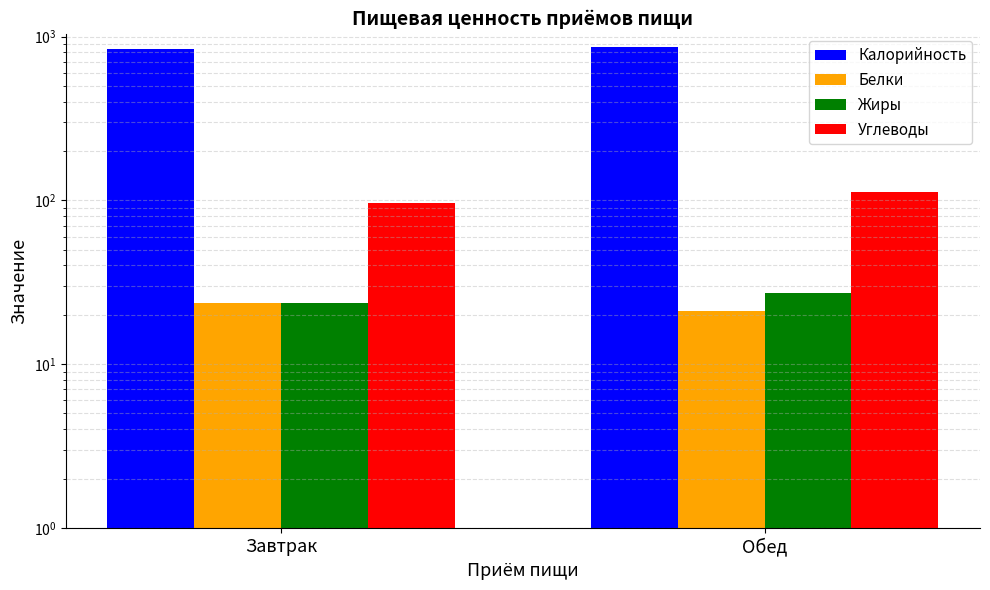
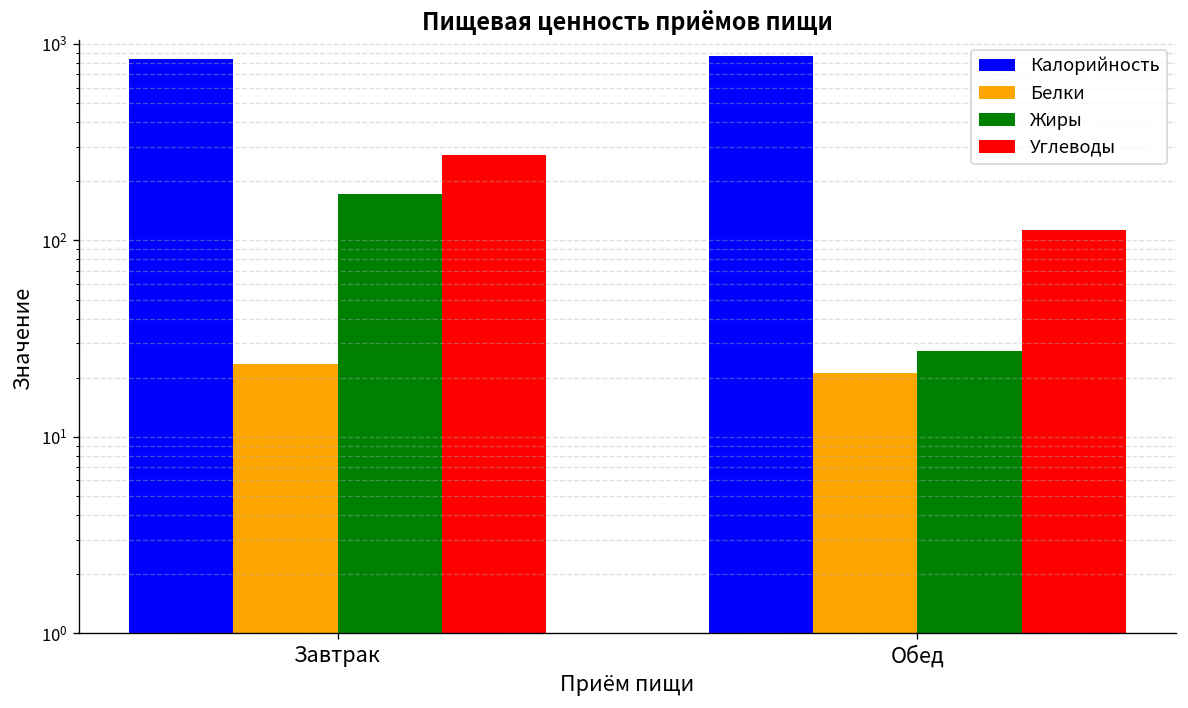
Жиры, Завтрак: 24 -> 170
Углеводы, Завтрак: 100 -> 270
